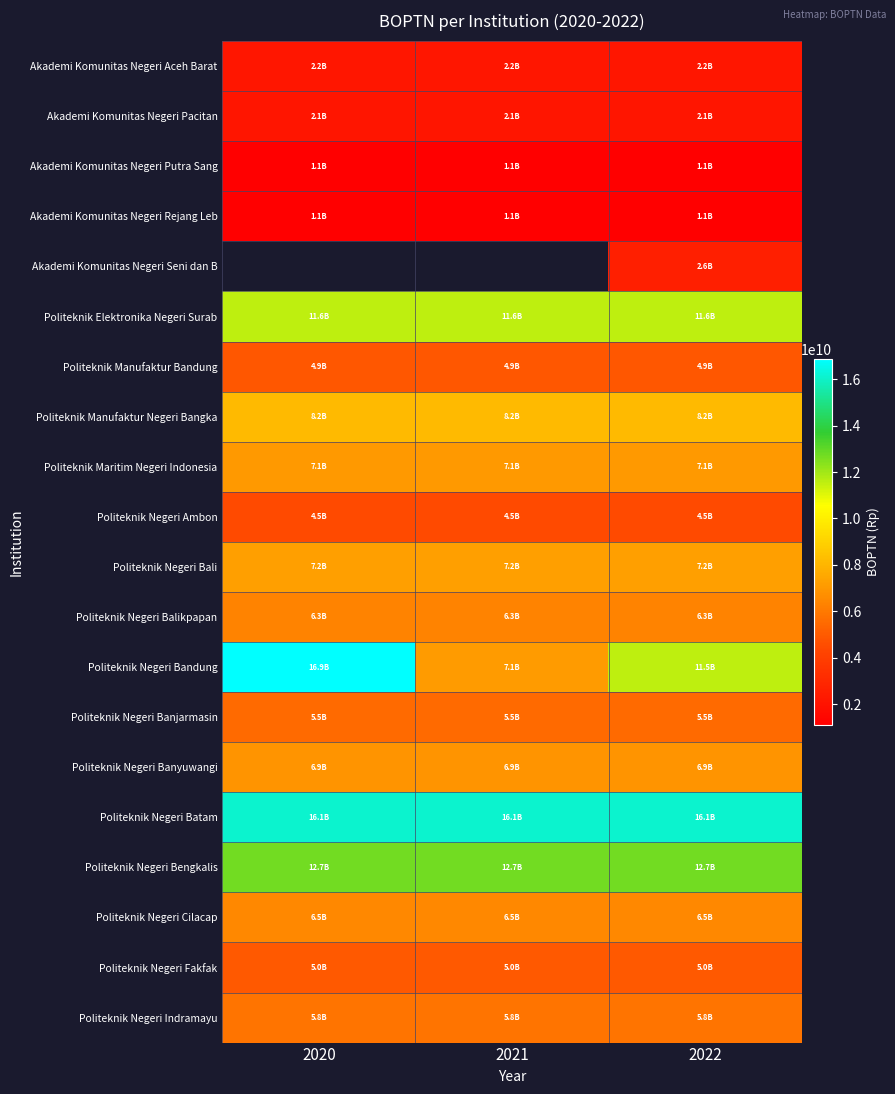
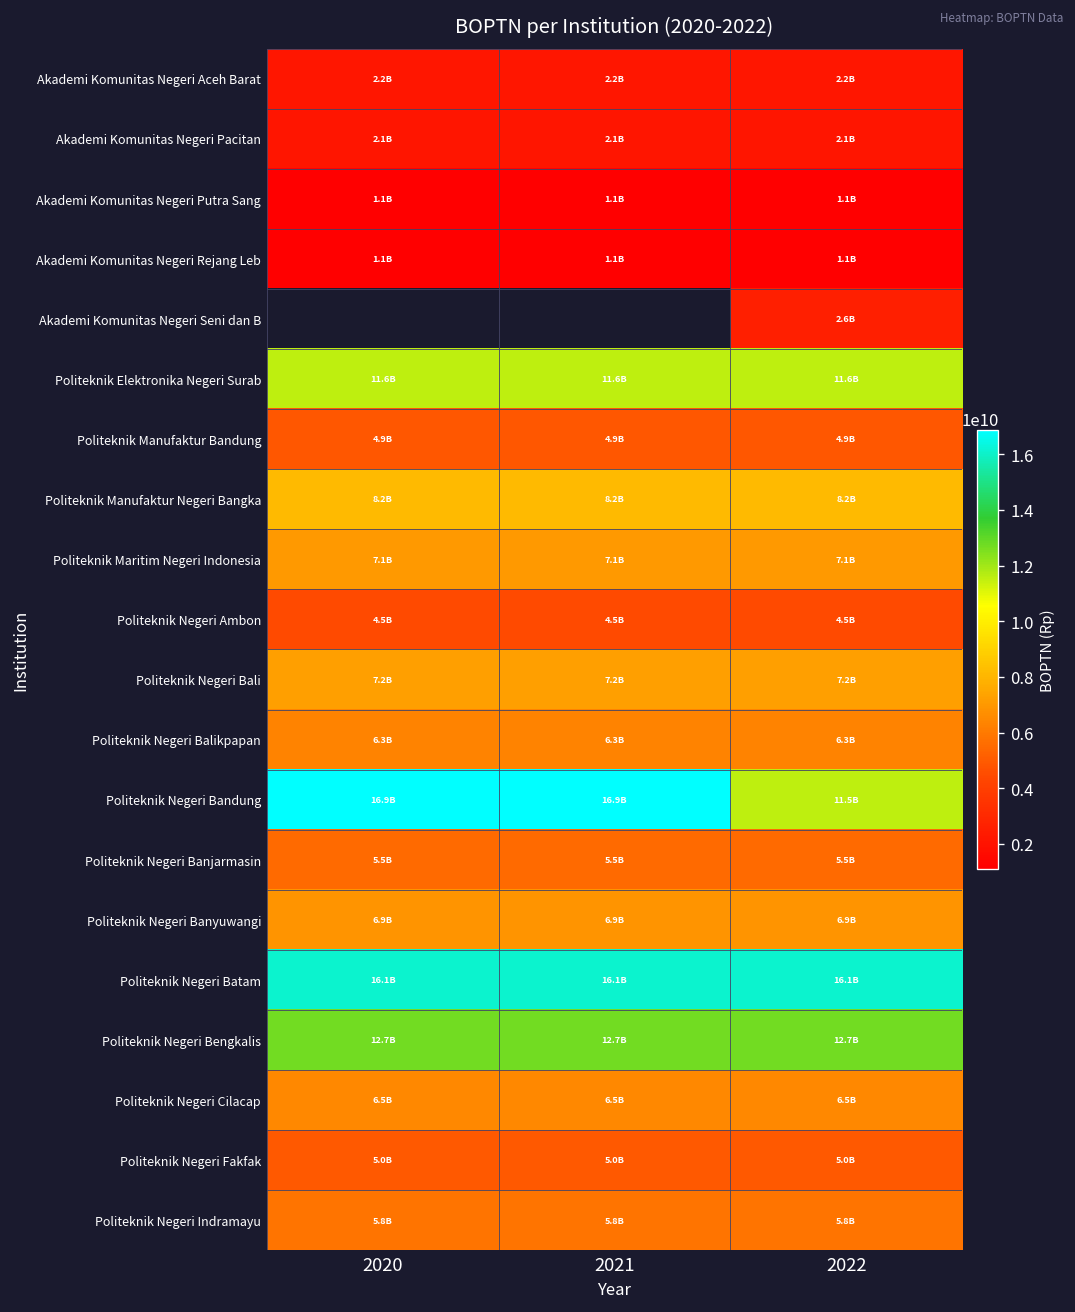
Politeknik Negeri Bandung, 2021: 7.1B -> 16.9B
